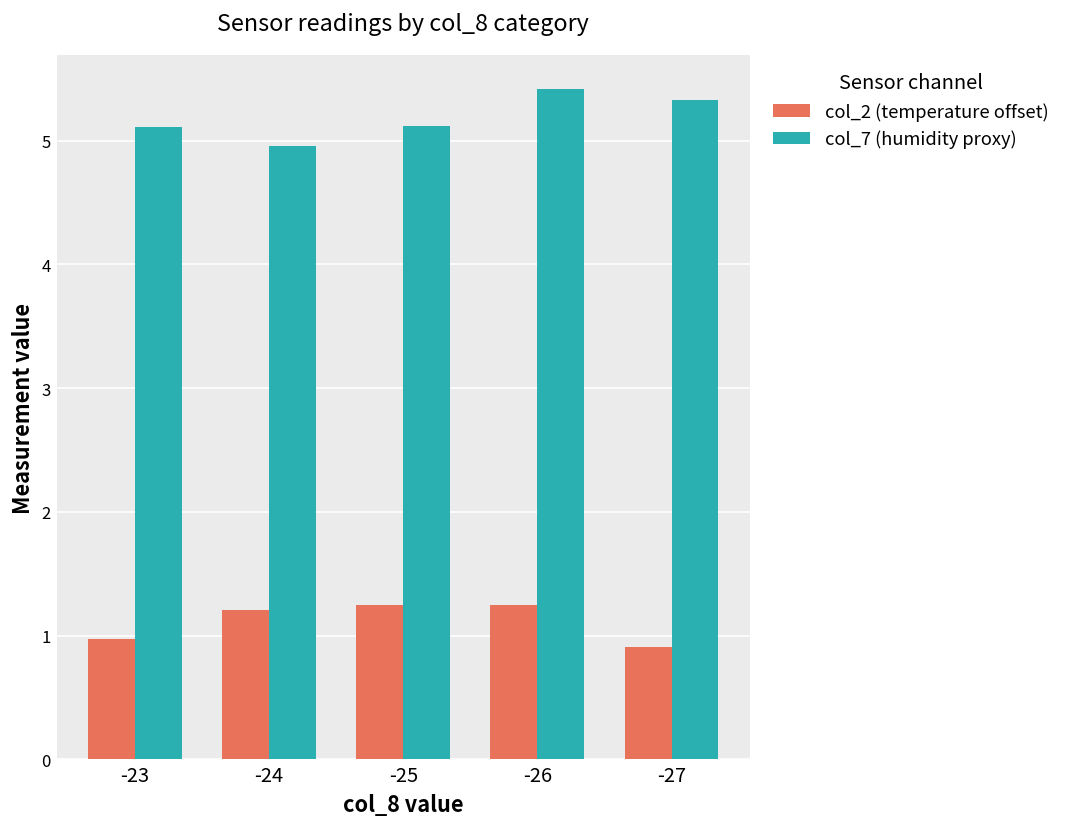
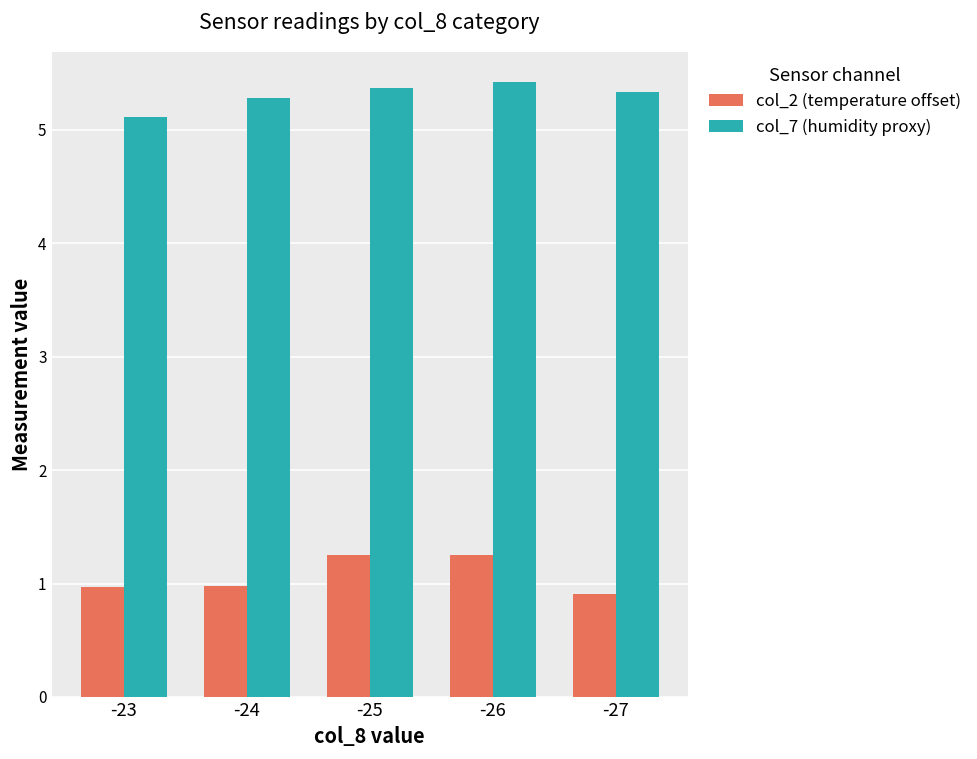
col_2 (temperature offset), -24: 1.21 -> 0.98
col_7 (humidity proxy), -24: 4.96 -> 5.28
col_7 (humidity proxy), -25: 5.12 -> 5.37
